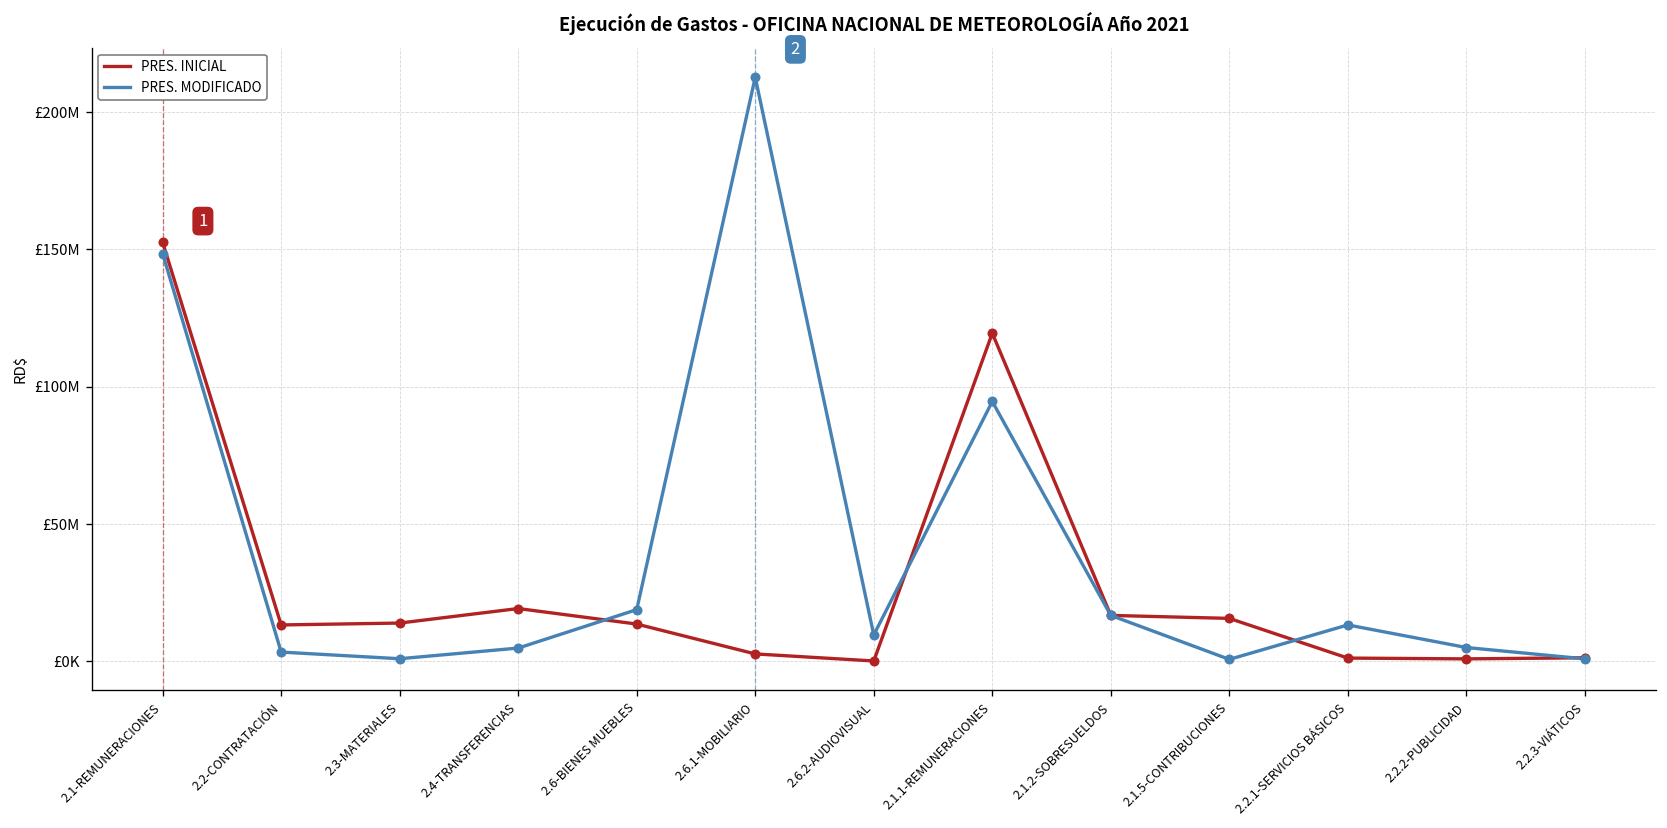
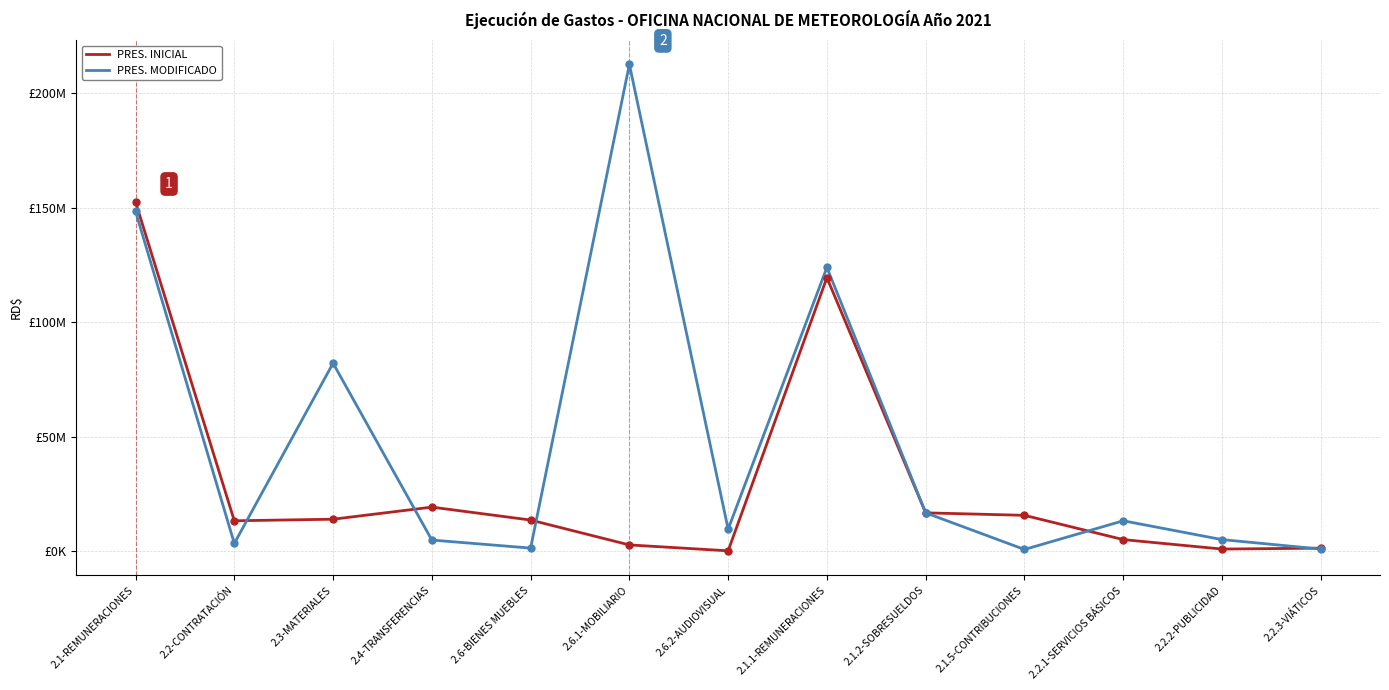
PRES. MODIFICADO, 2.3-MATERIALES: £1000000 -> £82000000
PRES. MODIFICADO, 2.6-BIENES MUEBLES: £19000000 -> £1000000
PRES. MODIFICADO, 2.1.1-REMUNERACIONES: £95000000 -> £124000000
PRES. INICIAL, 2.2.1-SERVICIOS BÁSICOS: £1000000 -> £5000000
